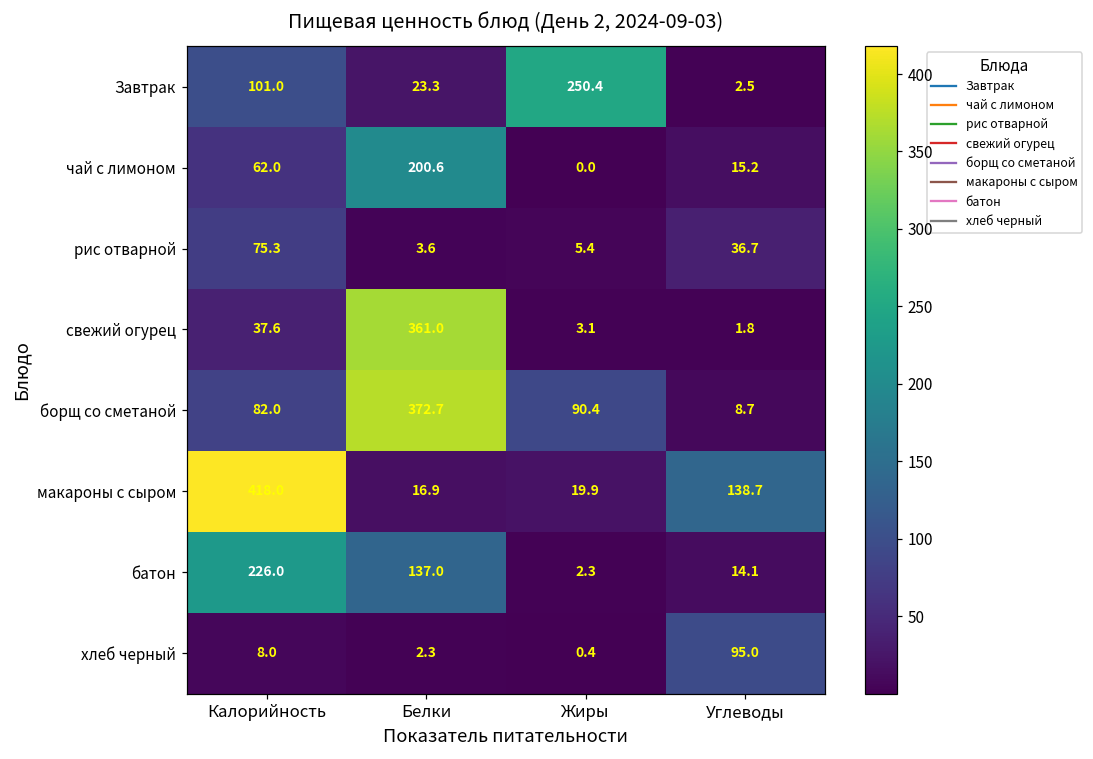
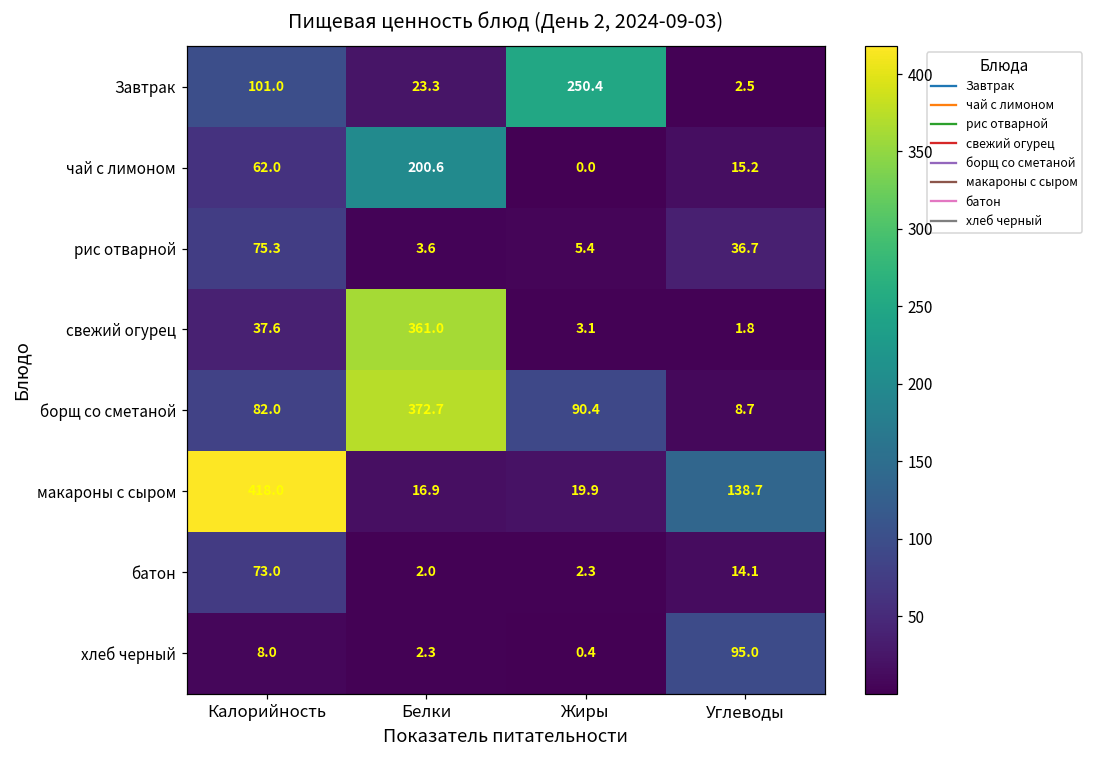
батон, Калорийность: 226.0 -> 73.0
батон, Белки: 137.0 -> 2.0
